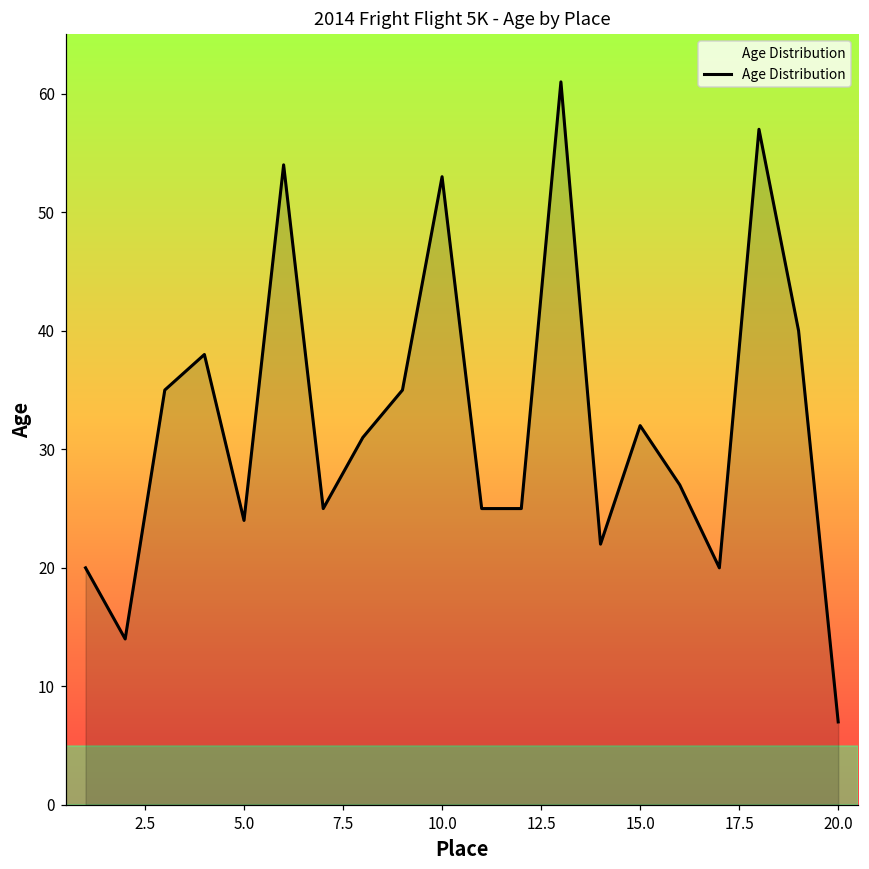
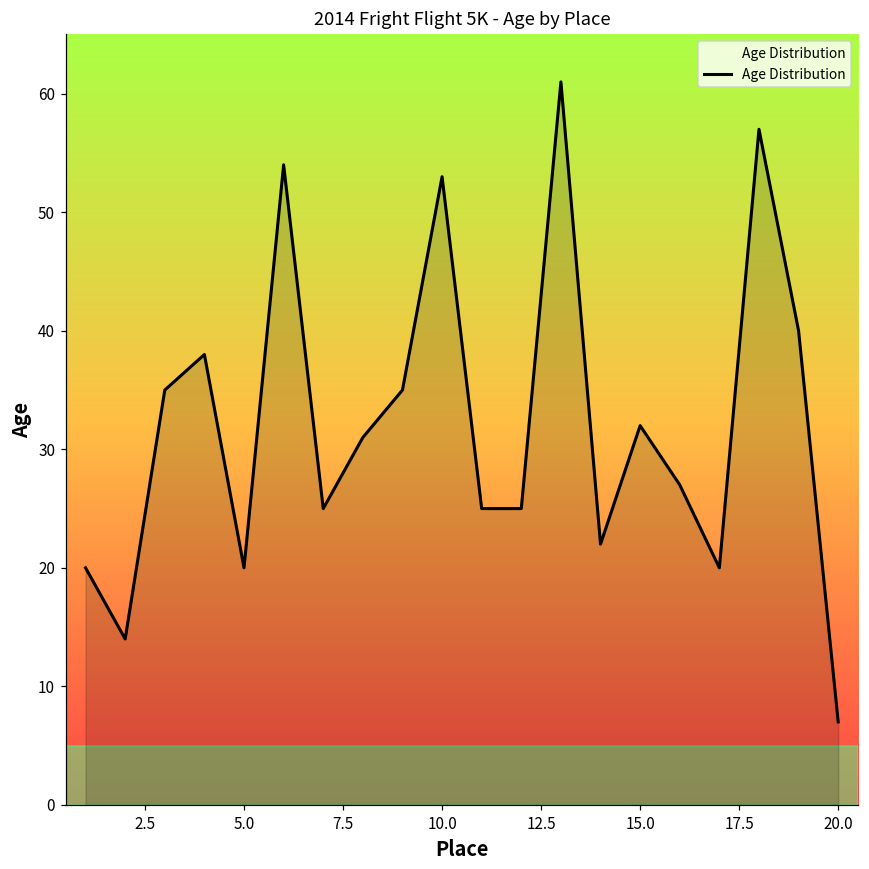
5.0: 24 -> 20
